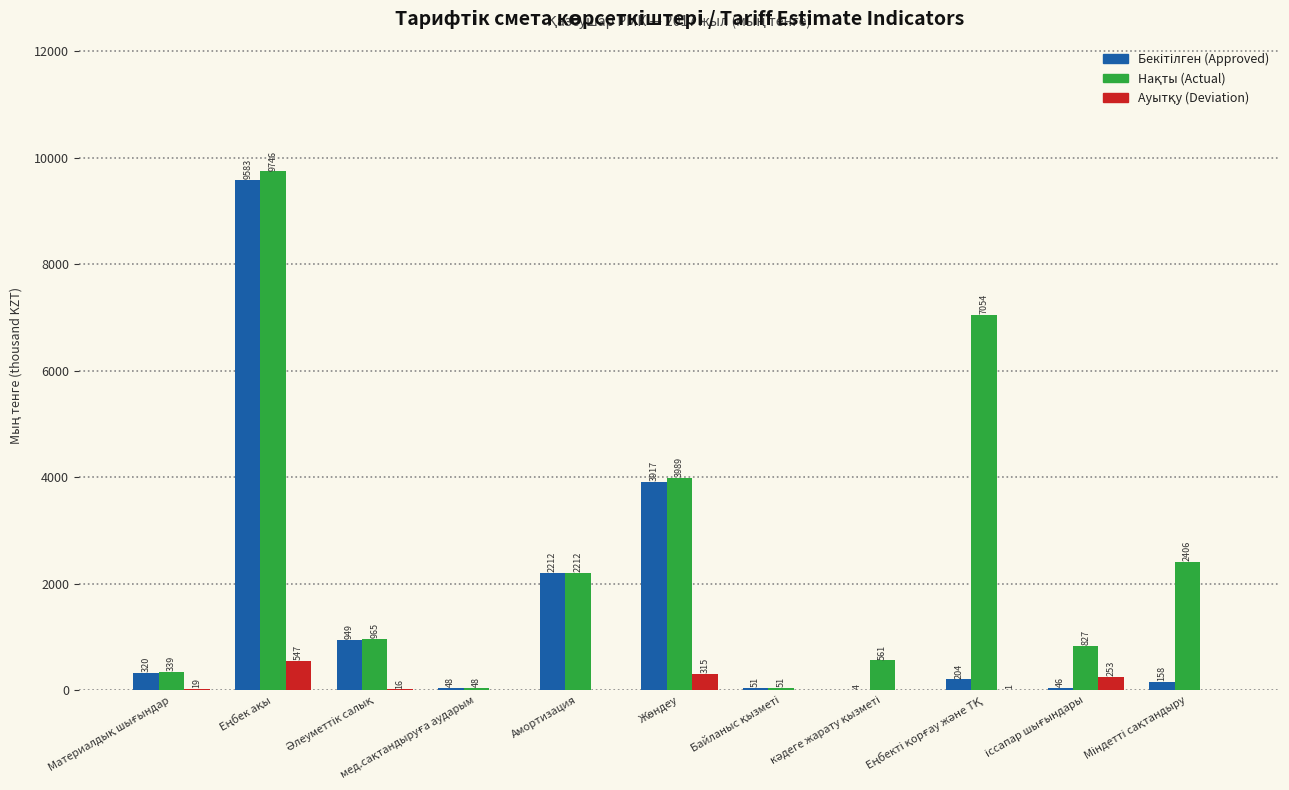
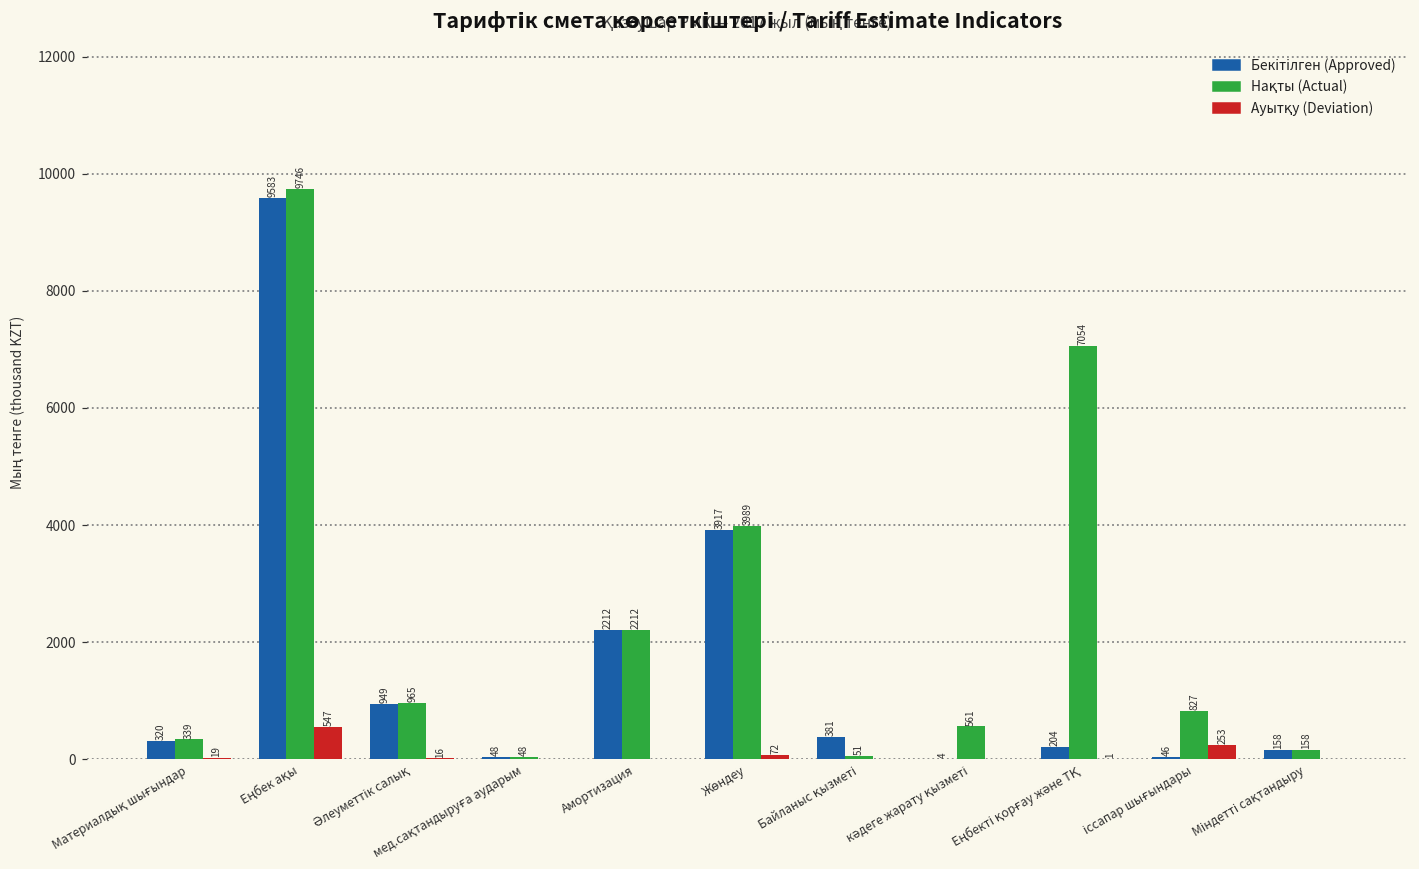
Ауытқу (Deviation), Жөндеу: 315 -> 72
Бекітілген (Approved), Байланыс қызметі: 51 -> 381
Нақты (Actual), Міндетті сақтандыру: 2406 -> 158
